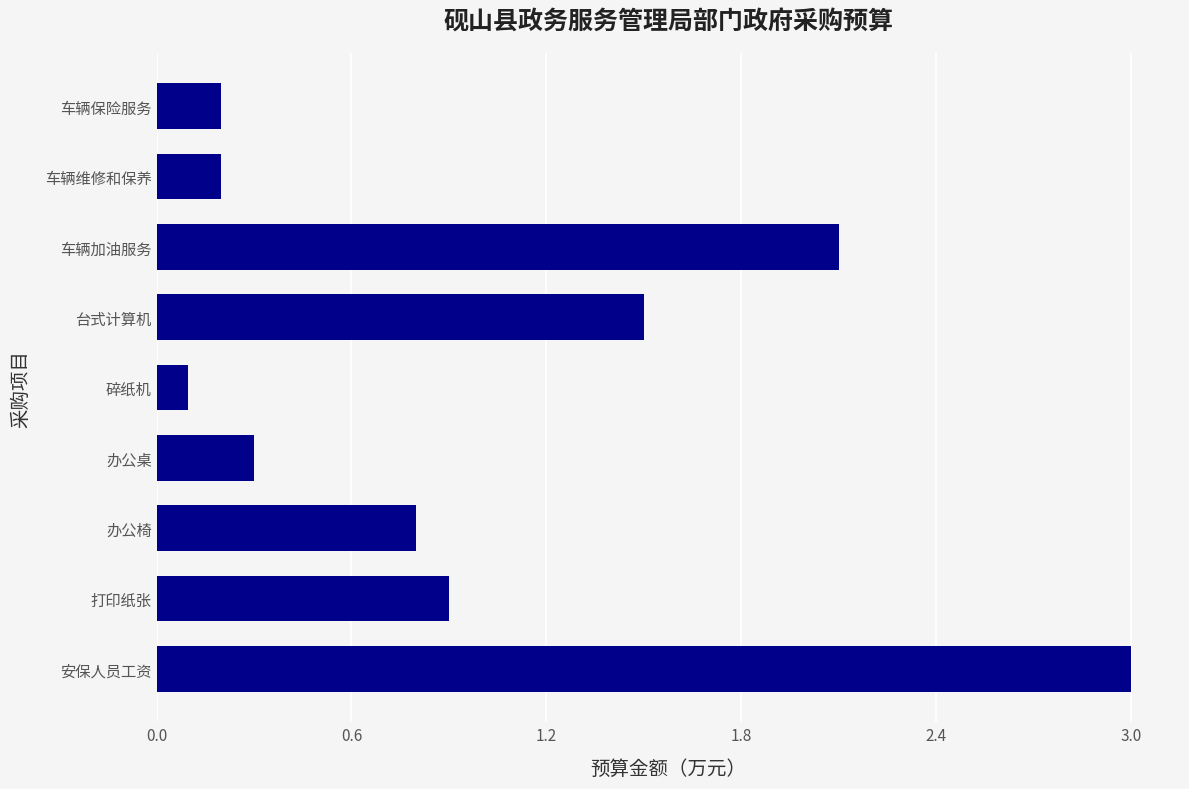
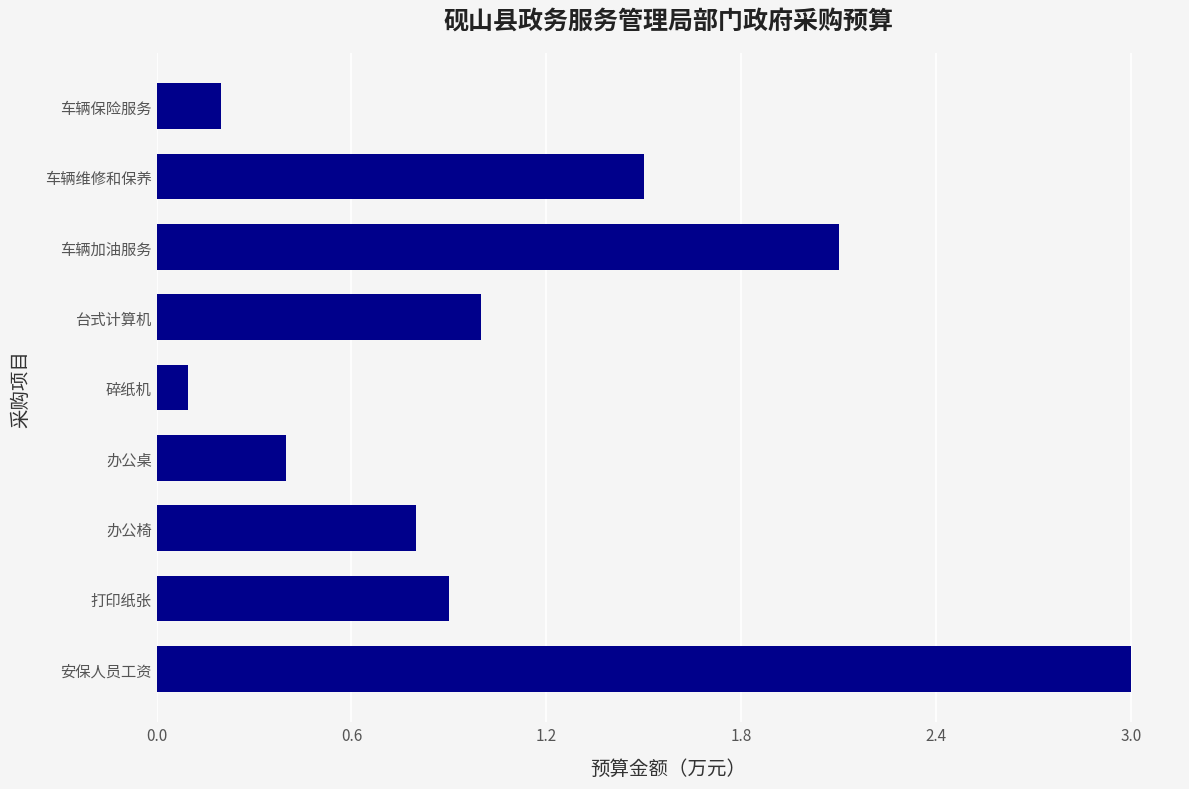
车辆维修和保养: 0.2 -> 1.5
台式计算机: 1.5 -> 1.0
办公桌: 0.3 -> 0.4
